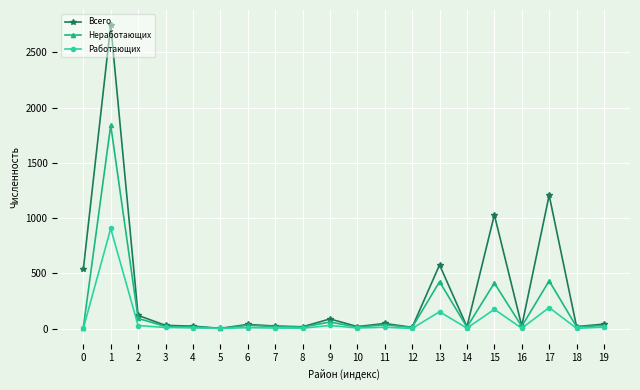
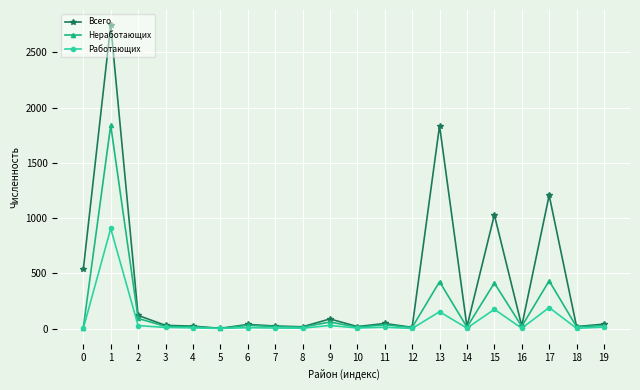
Всего, 13: 580 -> 1840
